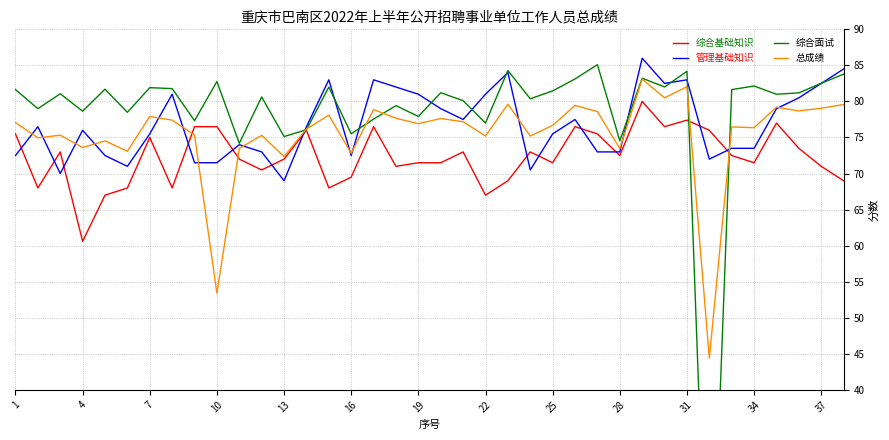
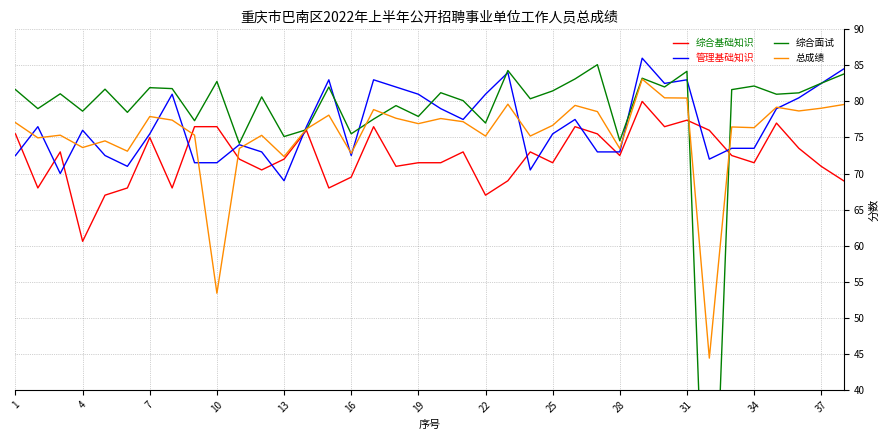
总成绩, 31: 82 -> 80
